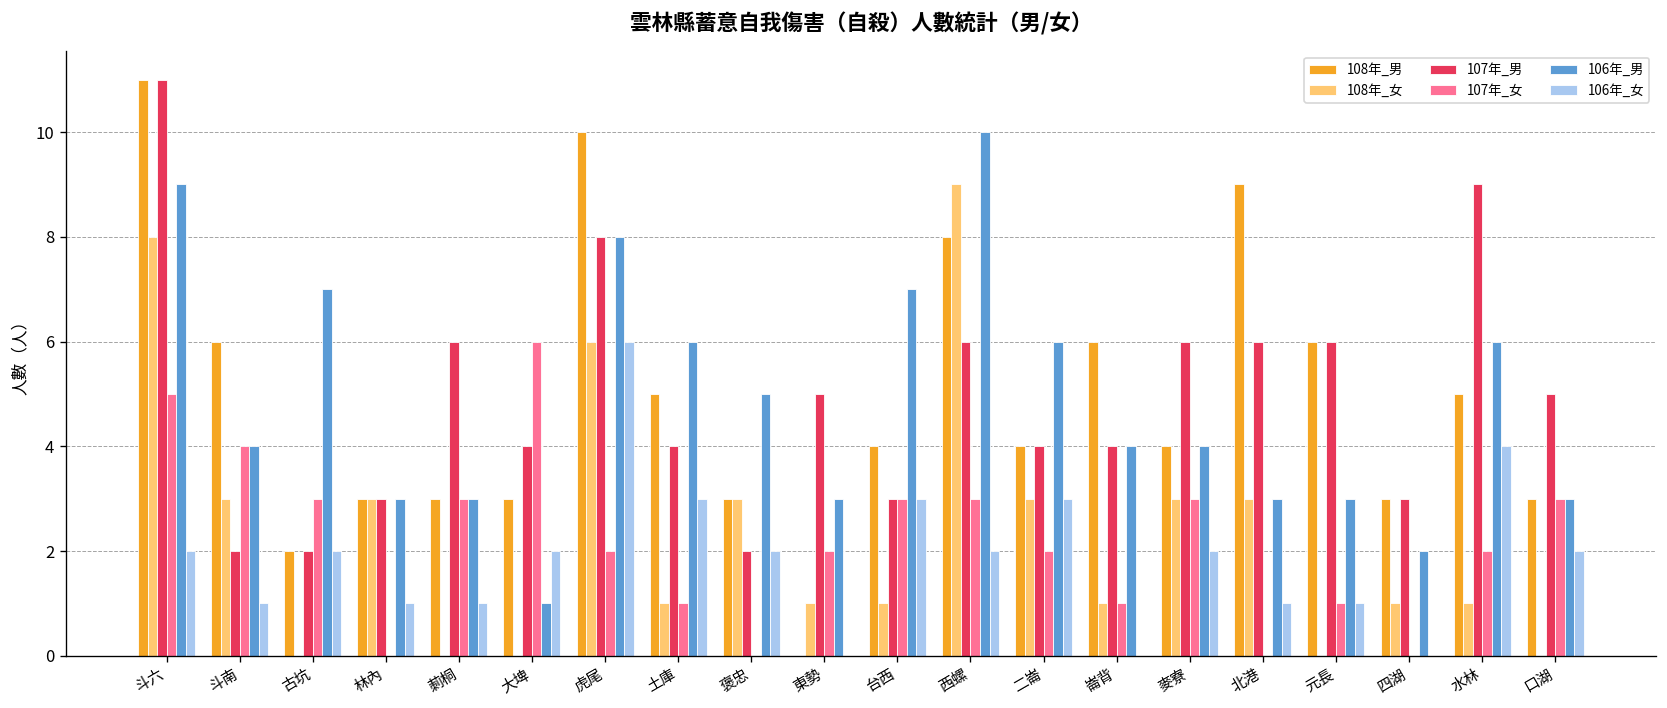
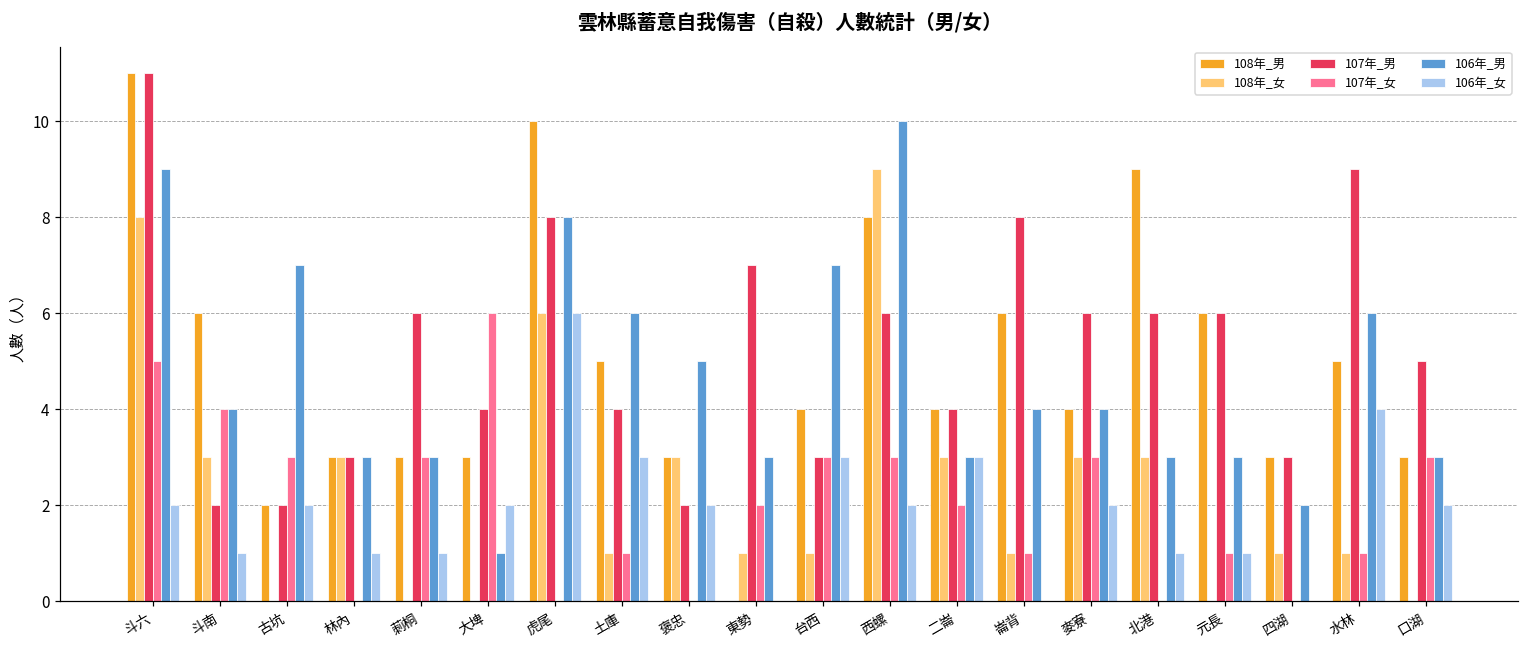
107年_女, 虎尾: 2 -> 0
107年_男, 東勢: 5 -> 7
106年_男, 二崙: 6 -> 3
107年_男, 崙背: 4 -> 8
107年_女, 水林: 2 -> 1
